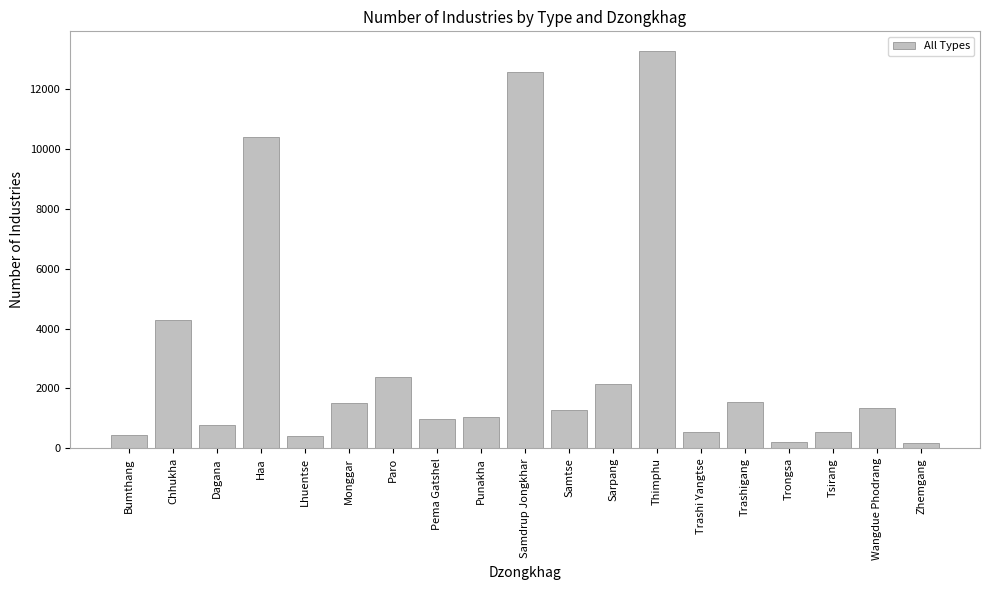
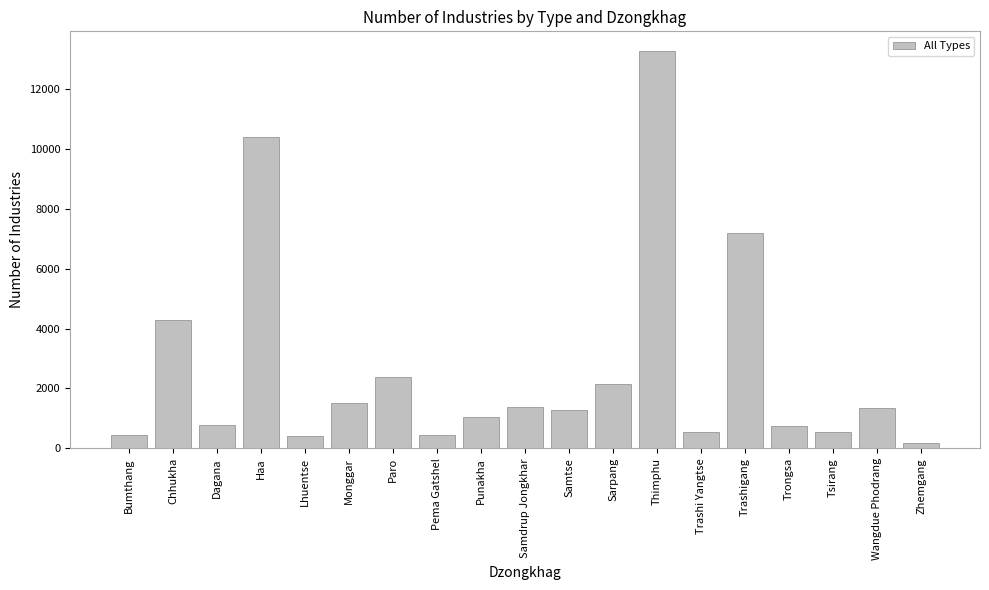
Pema Gatshel: 1000 -> 500
Samdrup Jongkhar: 12600 -> 1400
Trashigang: 1500 -> 7200
Trongsa: 200 -> 800
